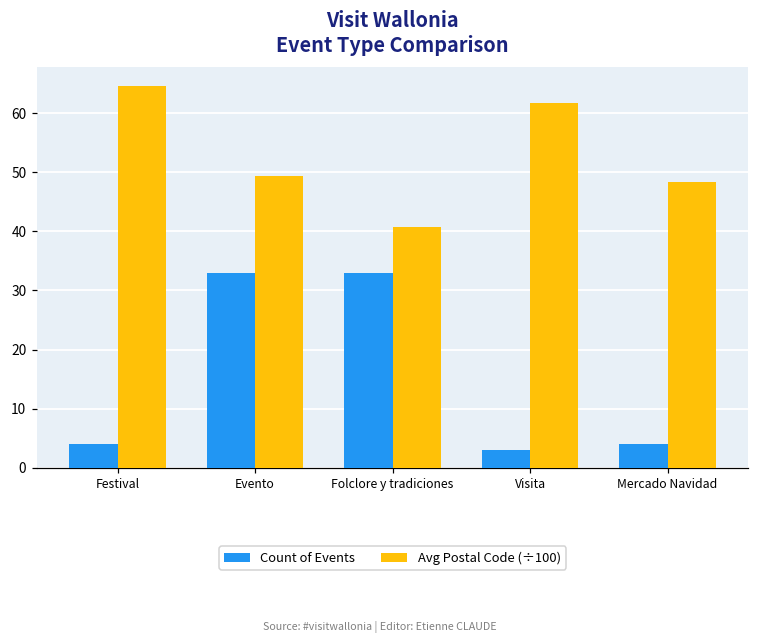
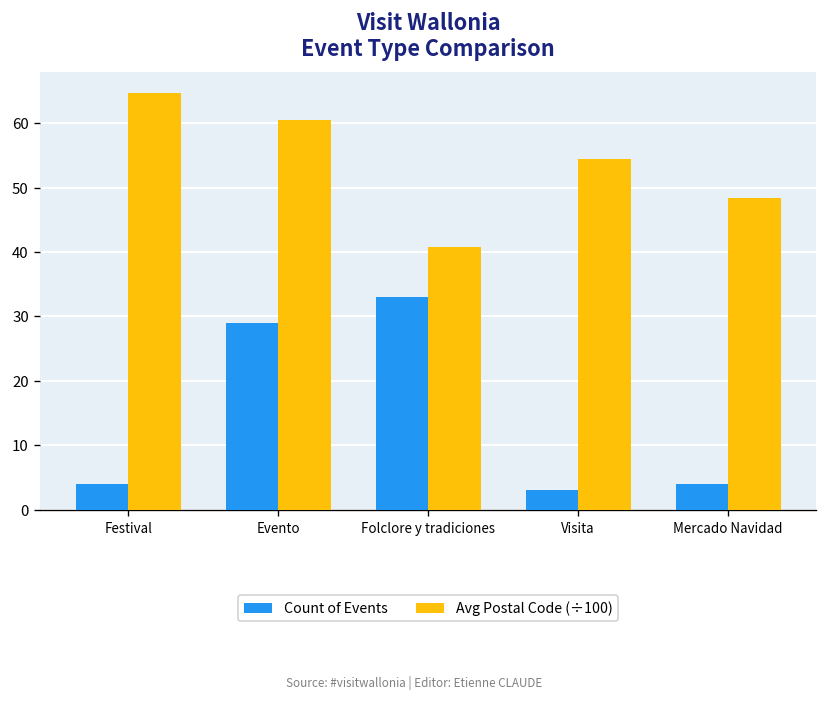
Count of Events, Evento: 33 -> 29
Avg Postal Code (÷100), Evento: 49 -> 61
Avg Postal Code (÷100), Visita: 62 -> 54
